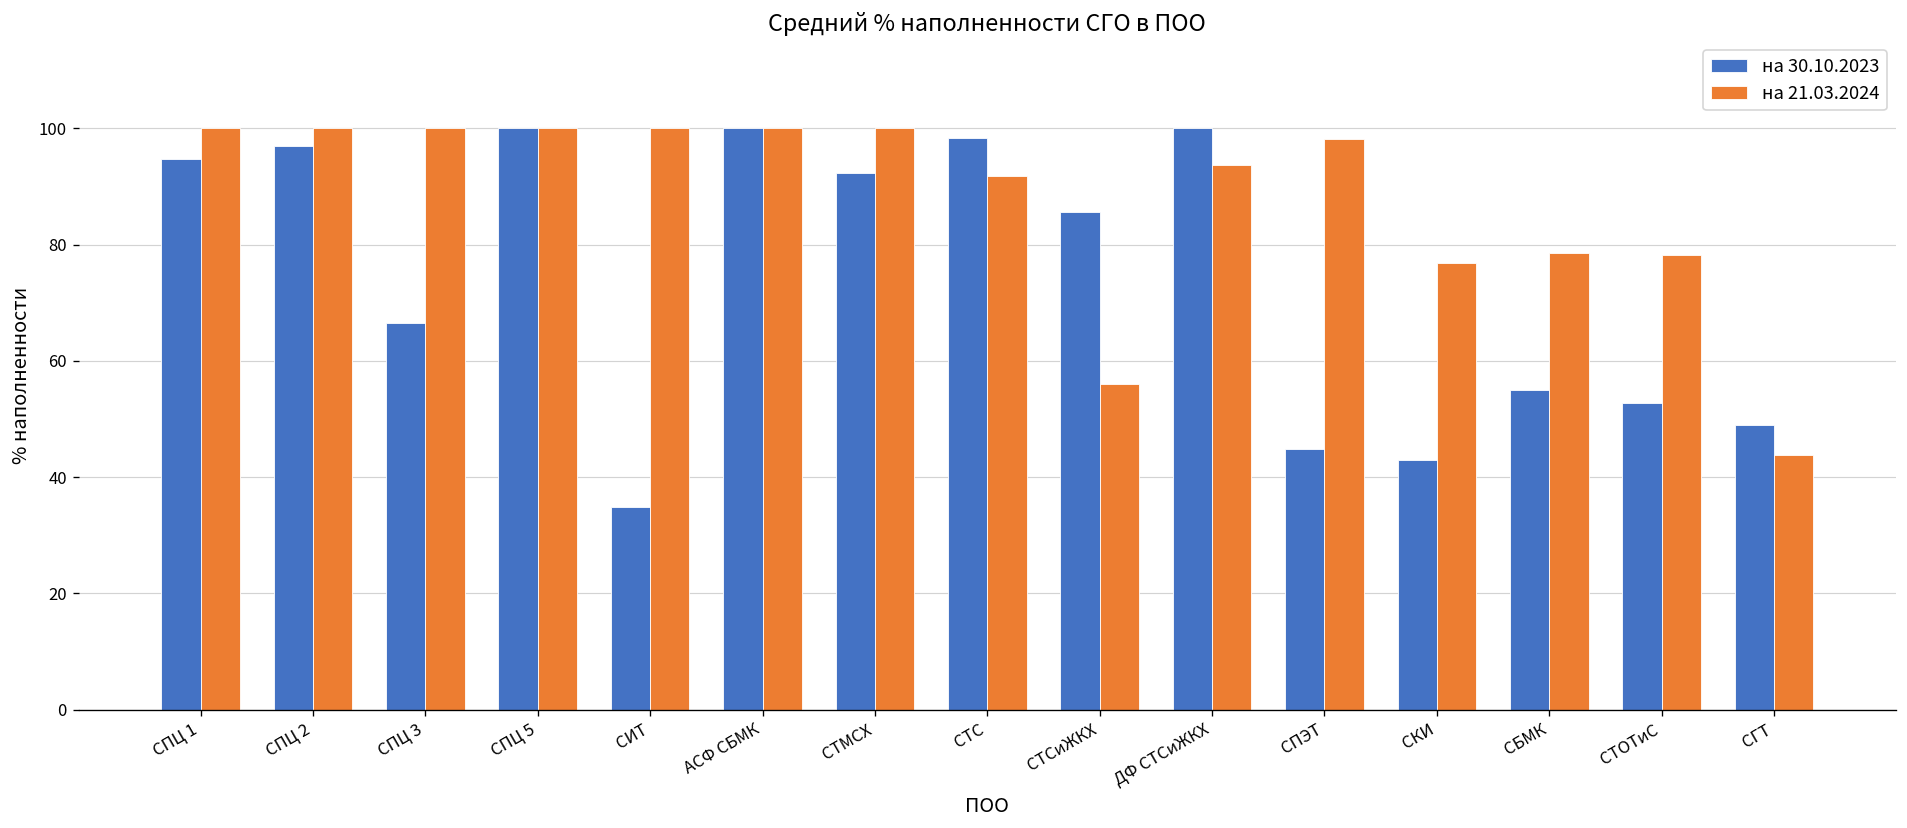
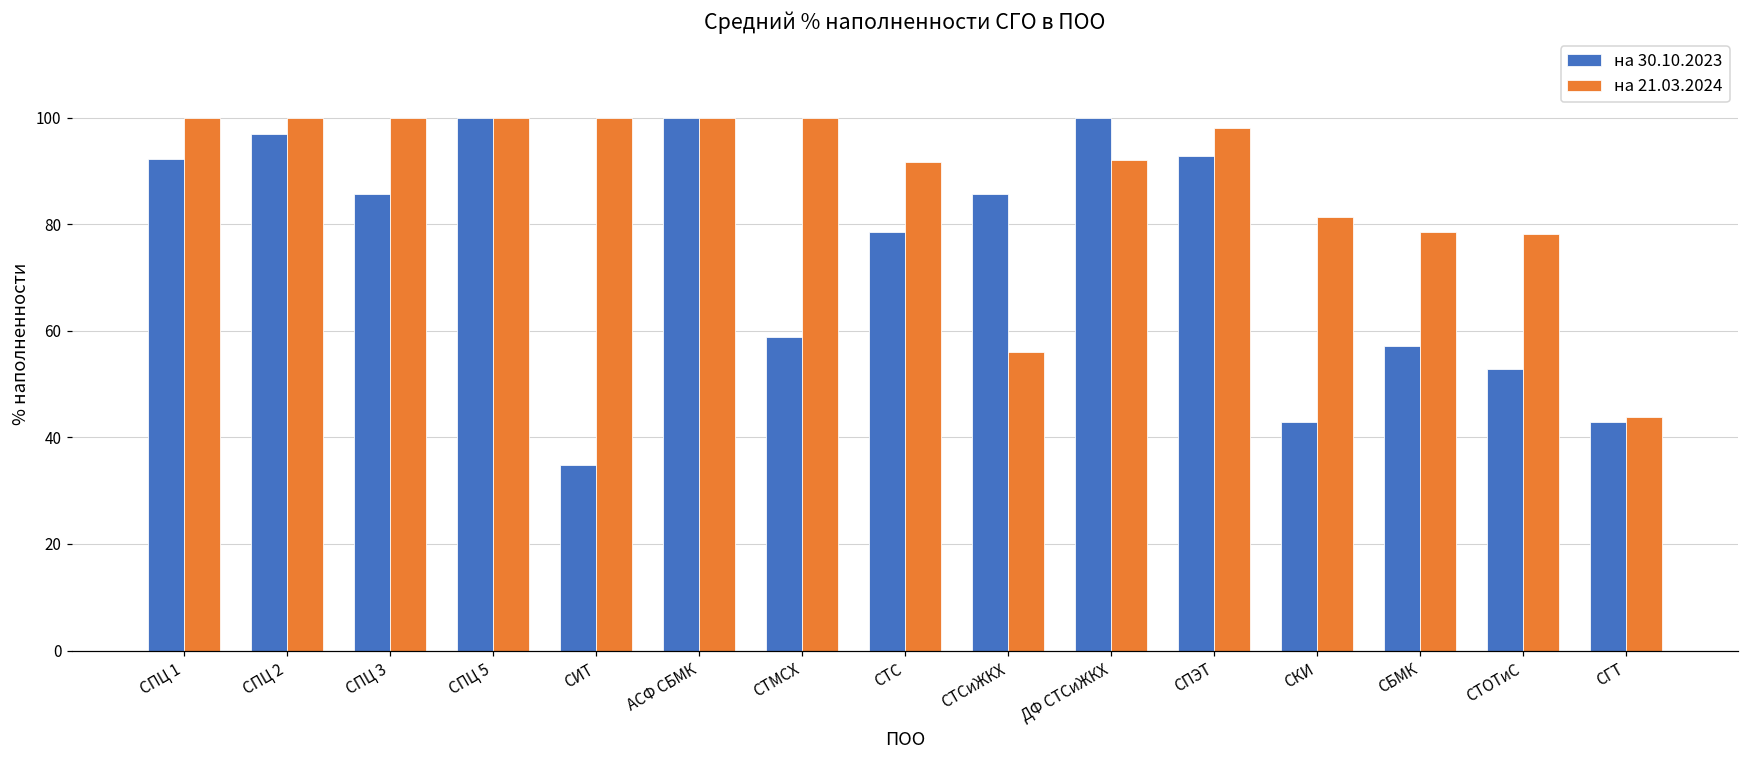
на 30.10.2023, СПЦ 1: 95 -> 92
на 30.10.2023, СПЦ 3: 67 -> 86
на 30.10.2023, СТМСХ: 92 -> 59
на 30.10.2023, СТС: 98 -> 79
на 21.03.2024, ДФ СТСиЖКХ: 94 -> 92
на 30.10.2023, СПЭТ: 45 -> 93
на 21.03.2024, СКИ: 77 -> 81
на 30.10.2023, СБМК: 55 -> 57
на 30.10.2023, СГТ: 49 -> 43
